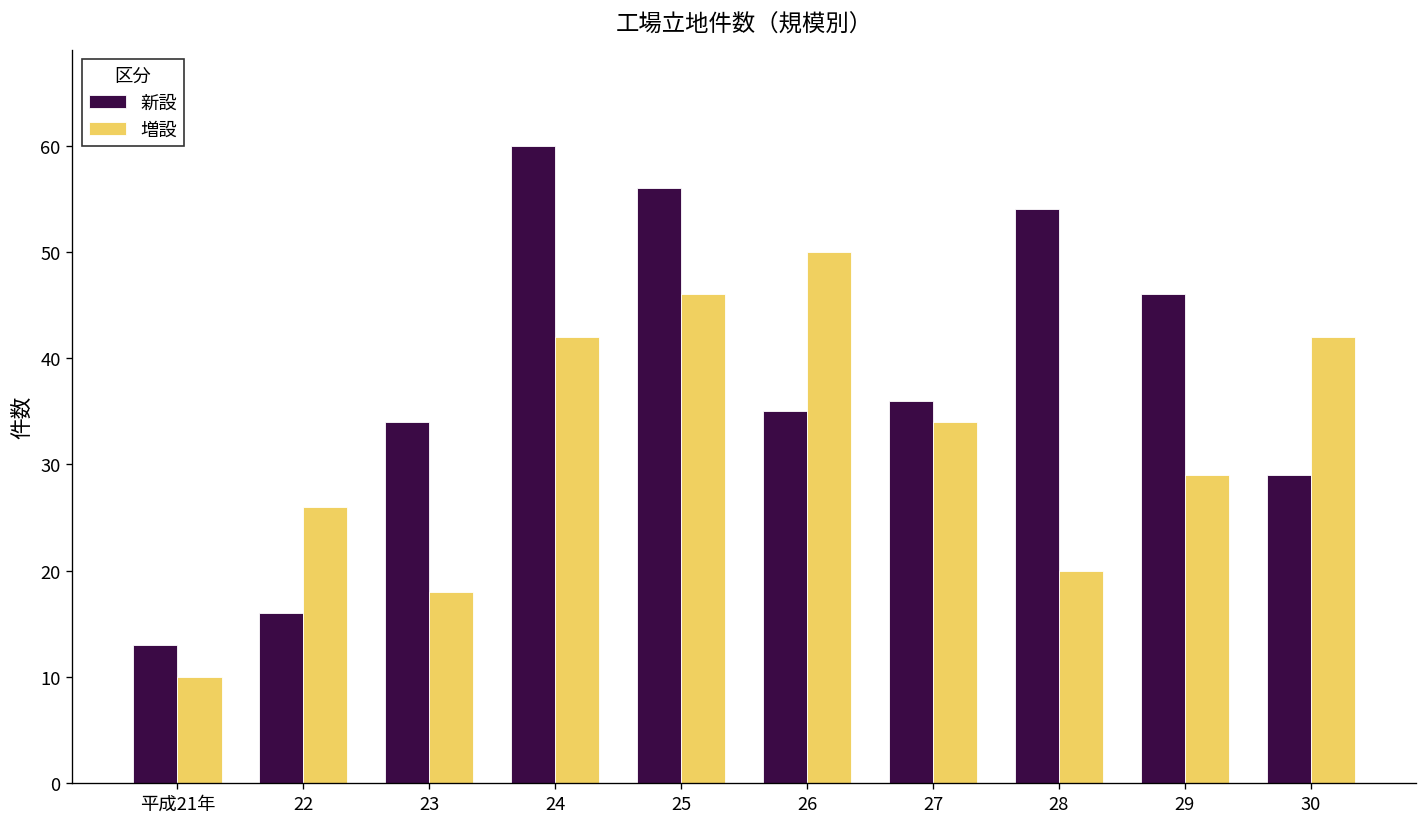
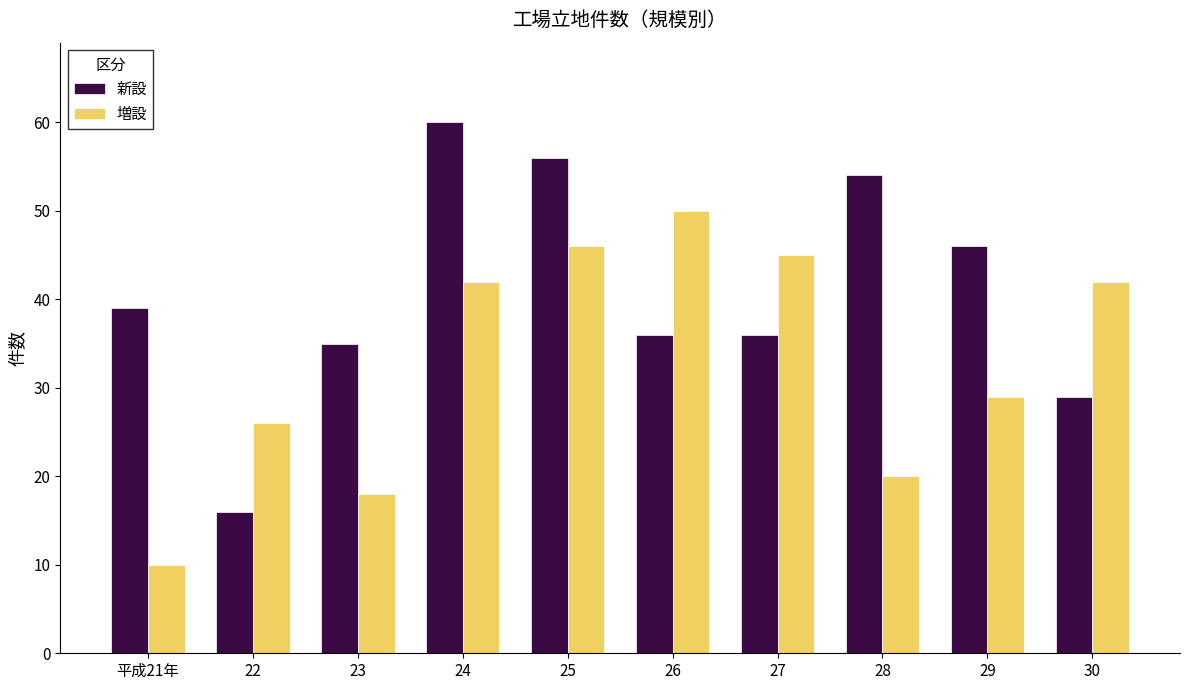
新設, 平成21年: 13 -> 39
新設, 23: 34 -> 35
新設, 26: 35 -> 36
増設, 27: 34 -> 45
